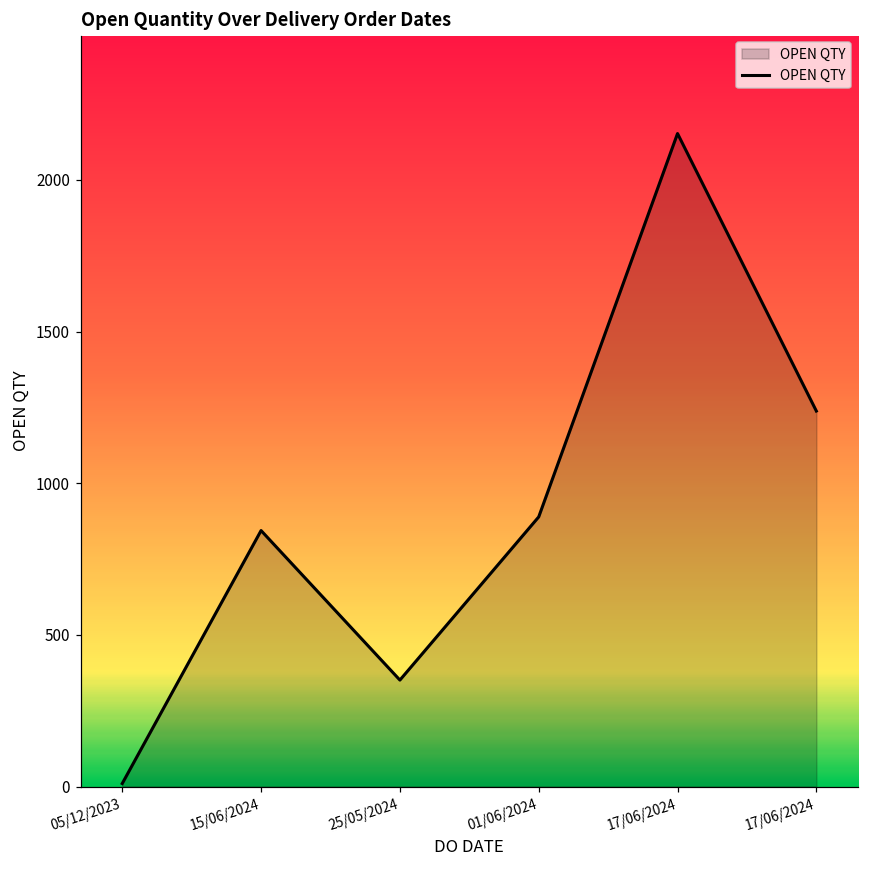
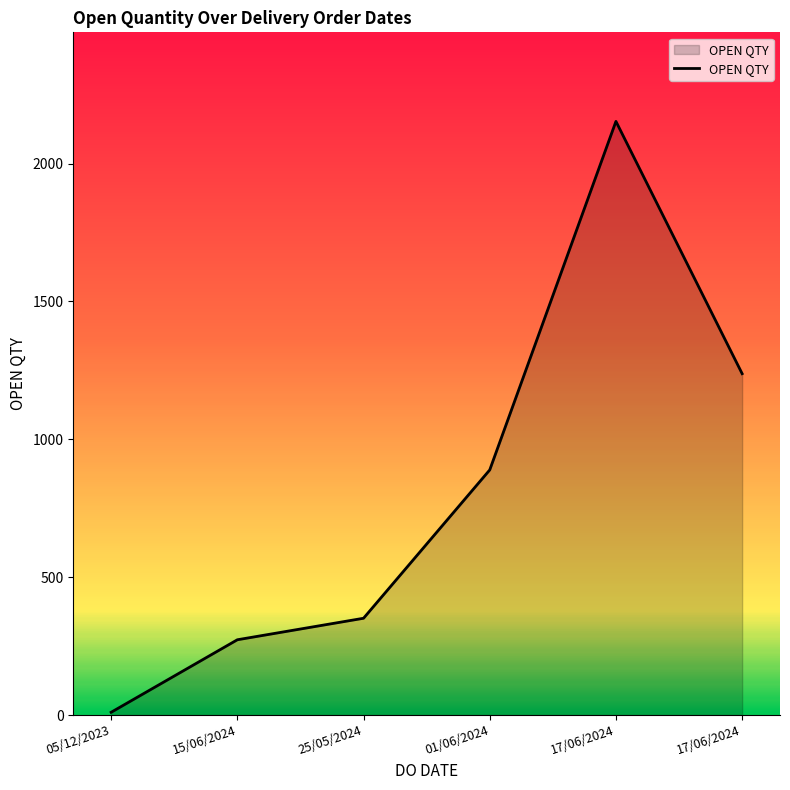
15/06/2024: 840 -> 270
